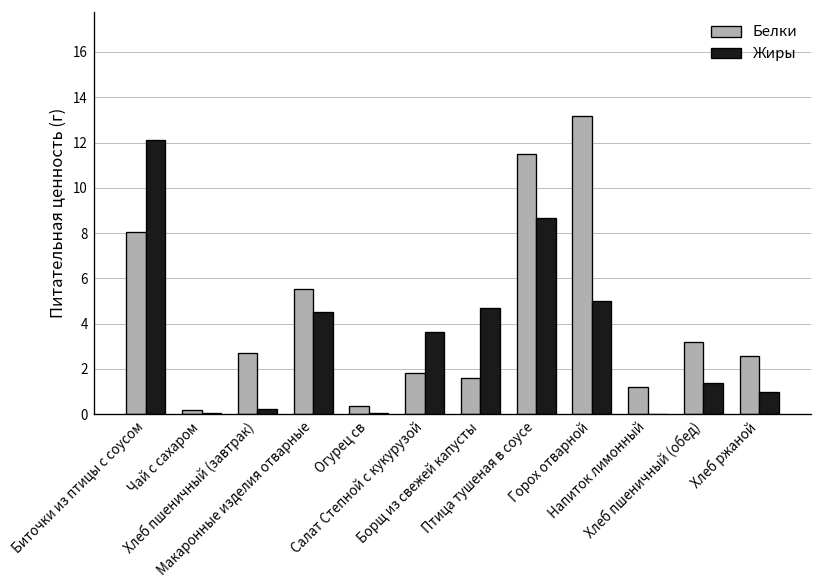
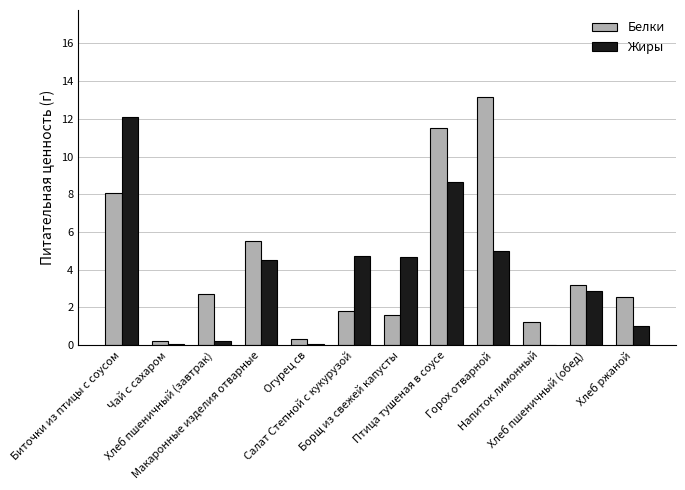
Жиры, Салат Степной с кукурузой: 3.6 -> 4.8
Жиры, Хлеб пшеничный (обед): 1.4 -> 2.9
